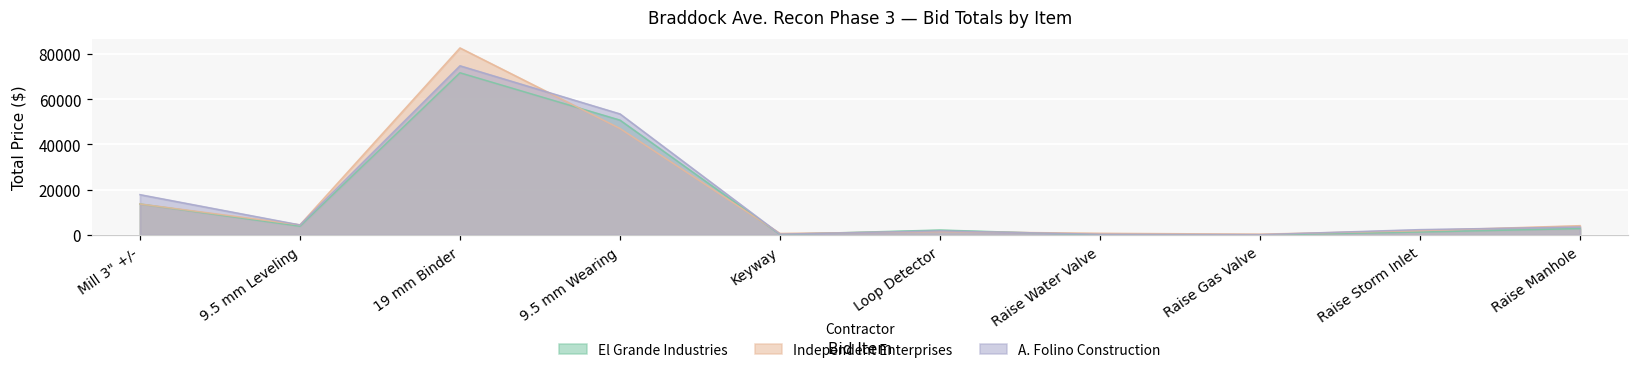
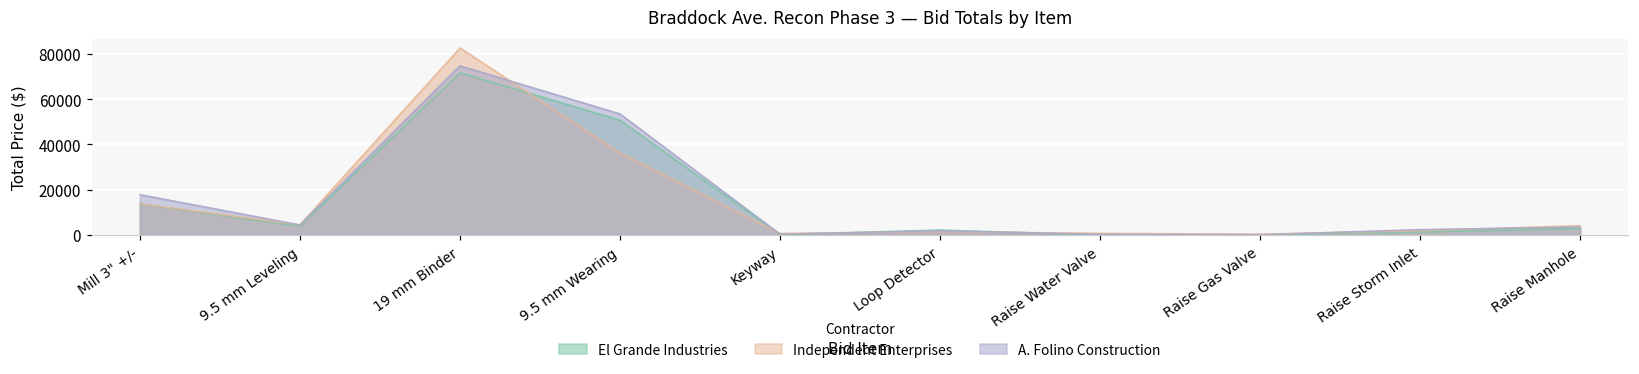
Independent Enterprises, 9.5 mm Wearing: 47000 -> 36000
